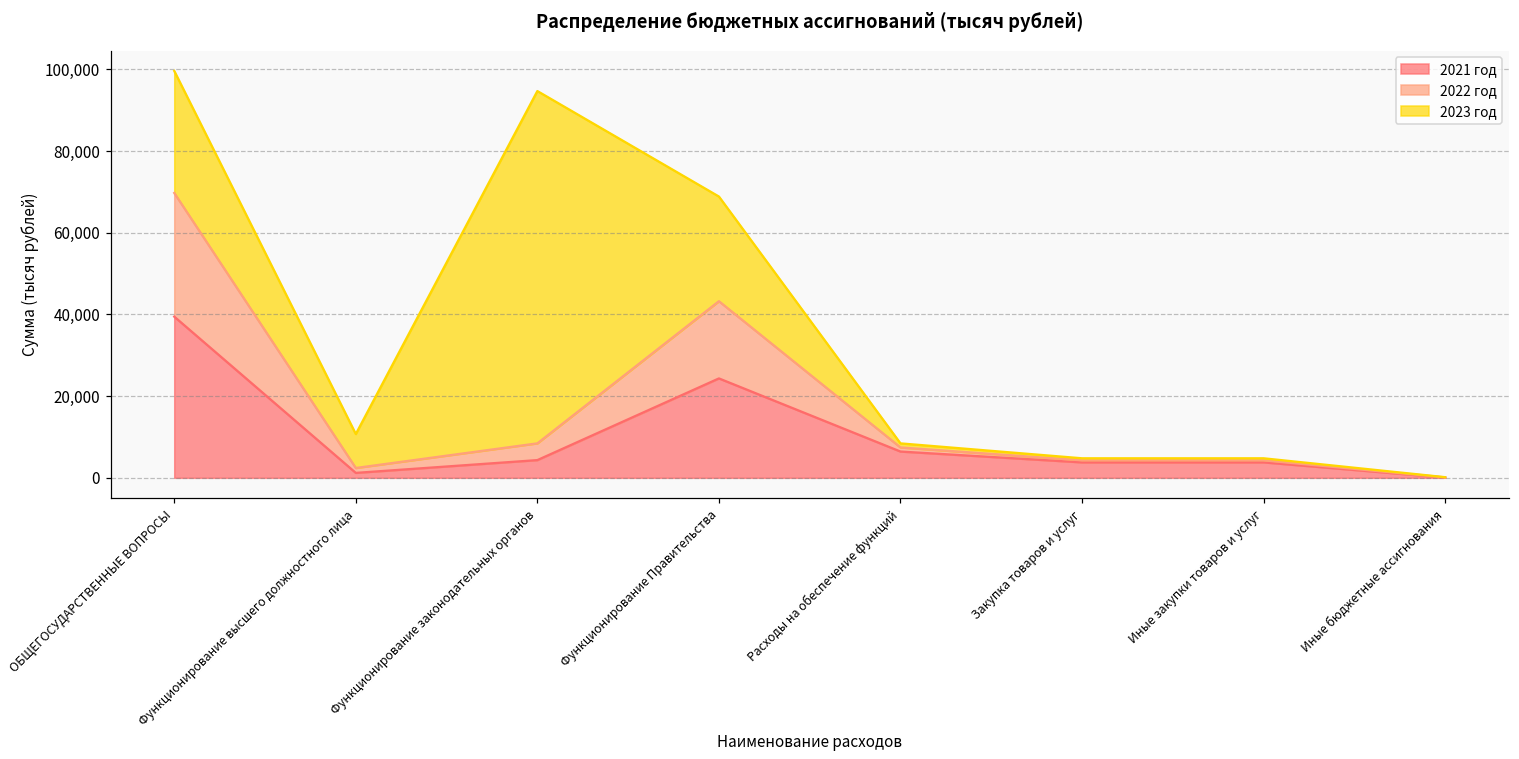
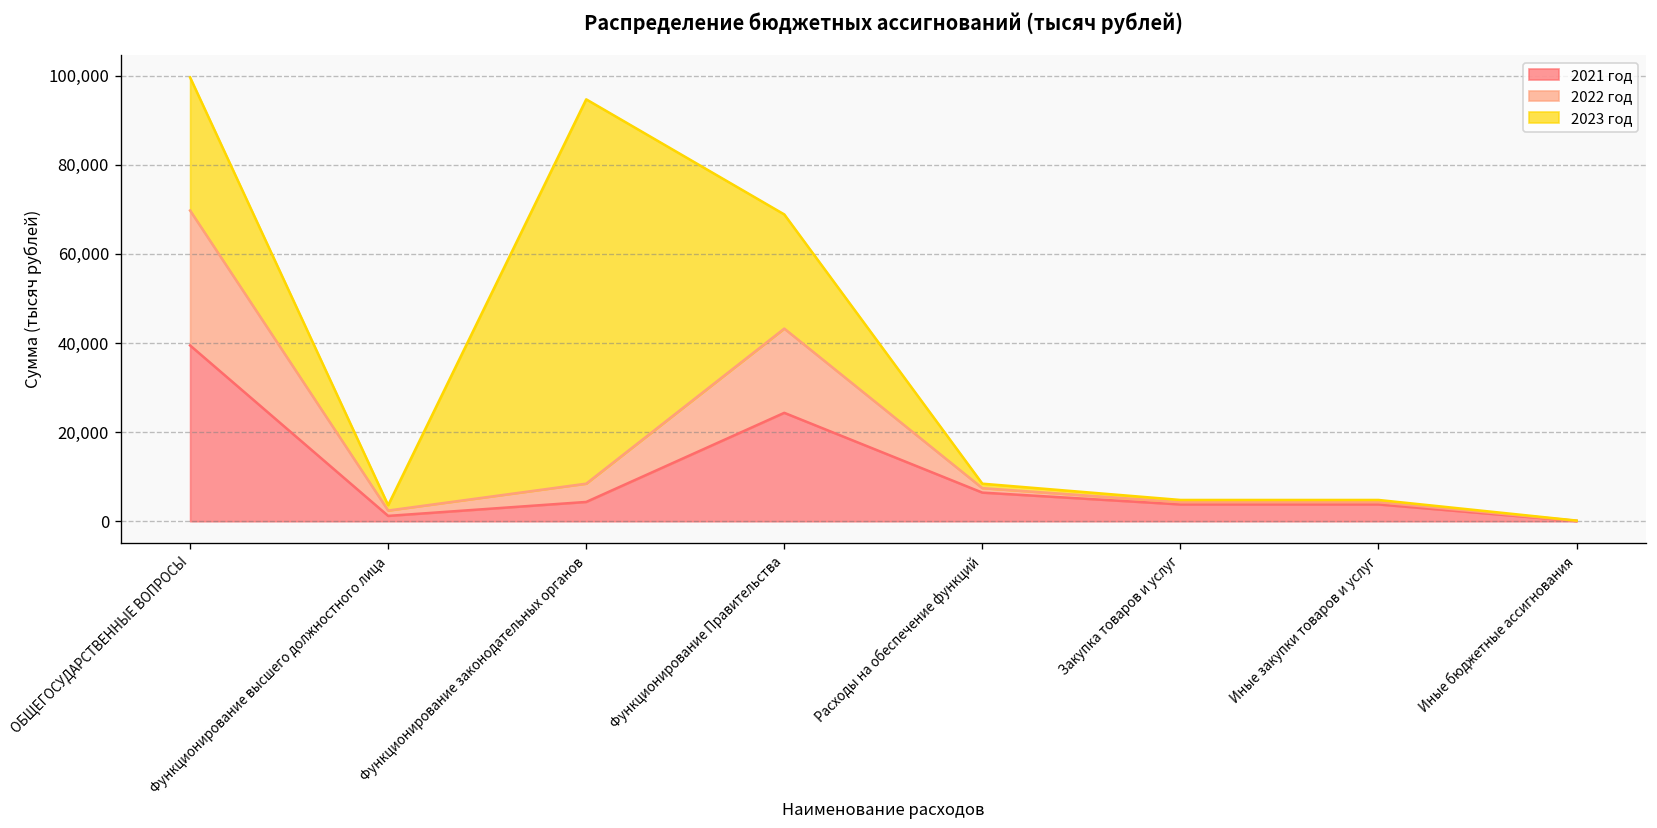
2023 год, Функционирование высшего должностного лица: 8,000 -> 1,000
